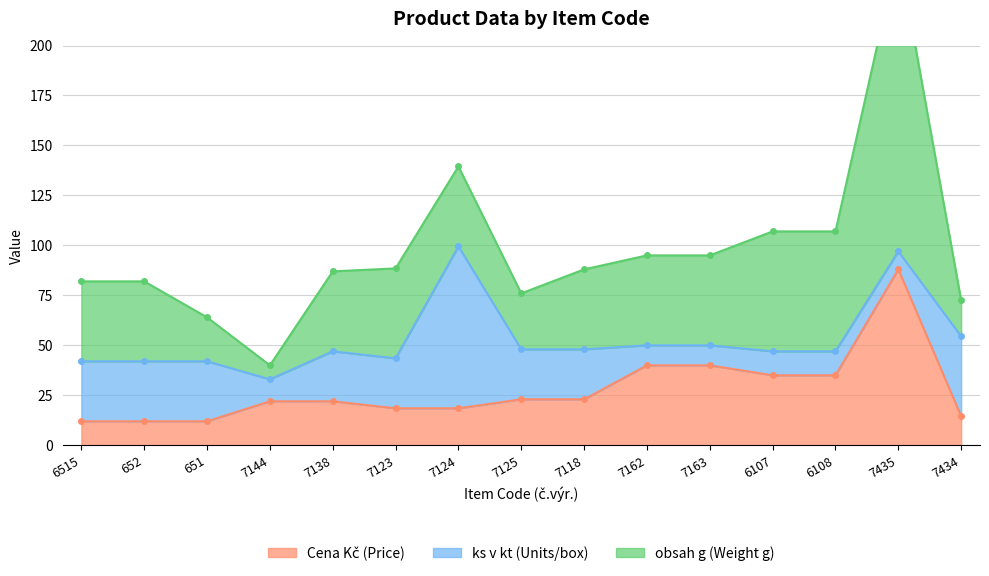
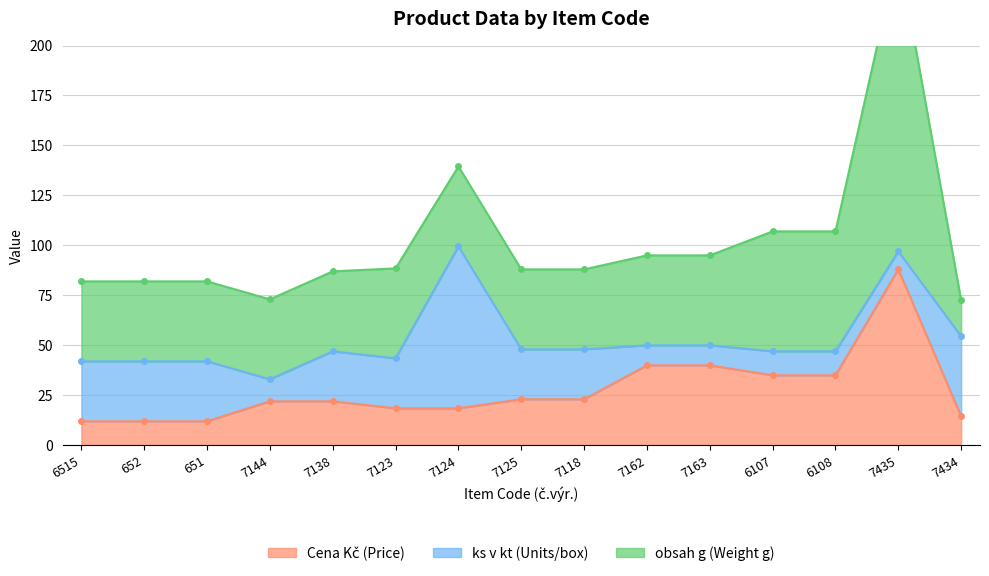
obsah g (Weight g), 651: 22 -> 40
obsah g (Weight g), 7144: 7 -> 40
obsah g (Weight g), 7125: 28 -> 40
